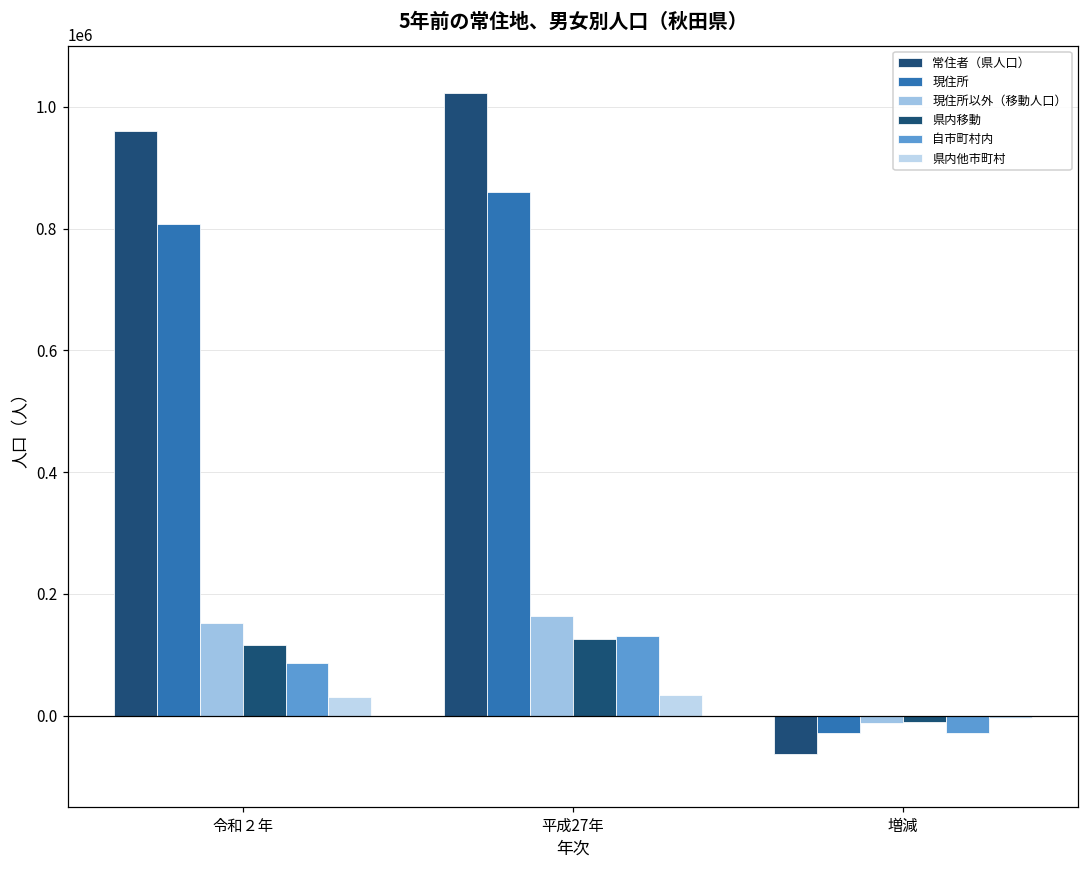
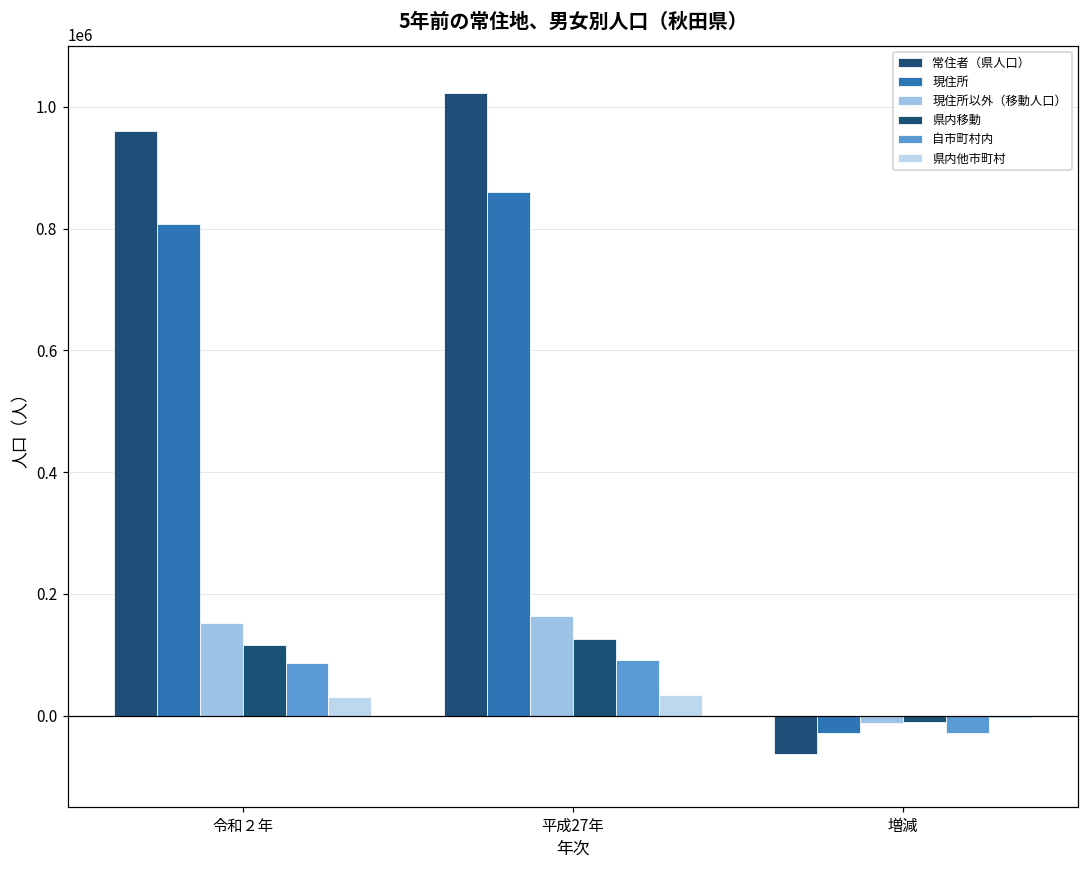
自市町村内, 平成27年: 130000 -> 90000
